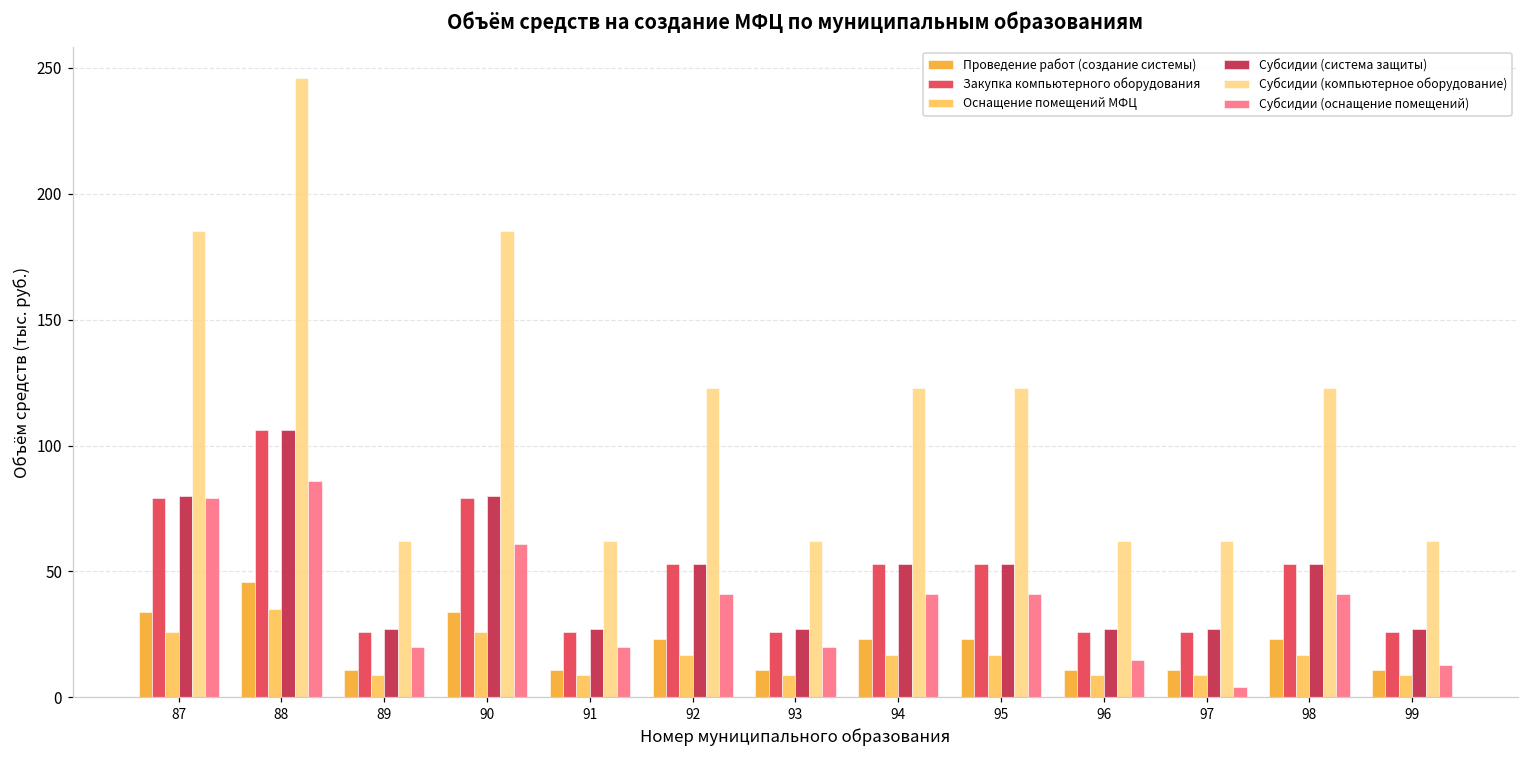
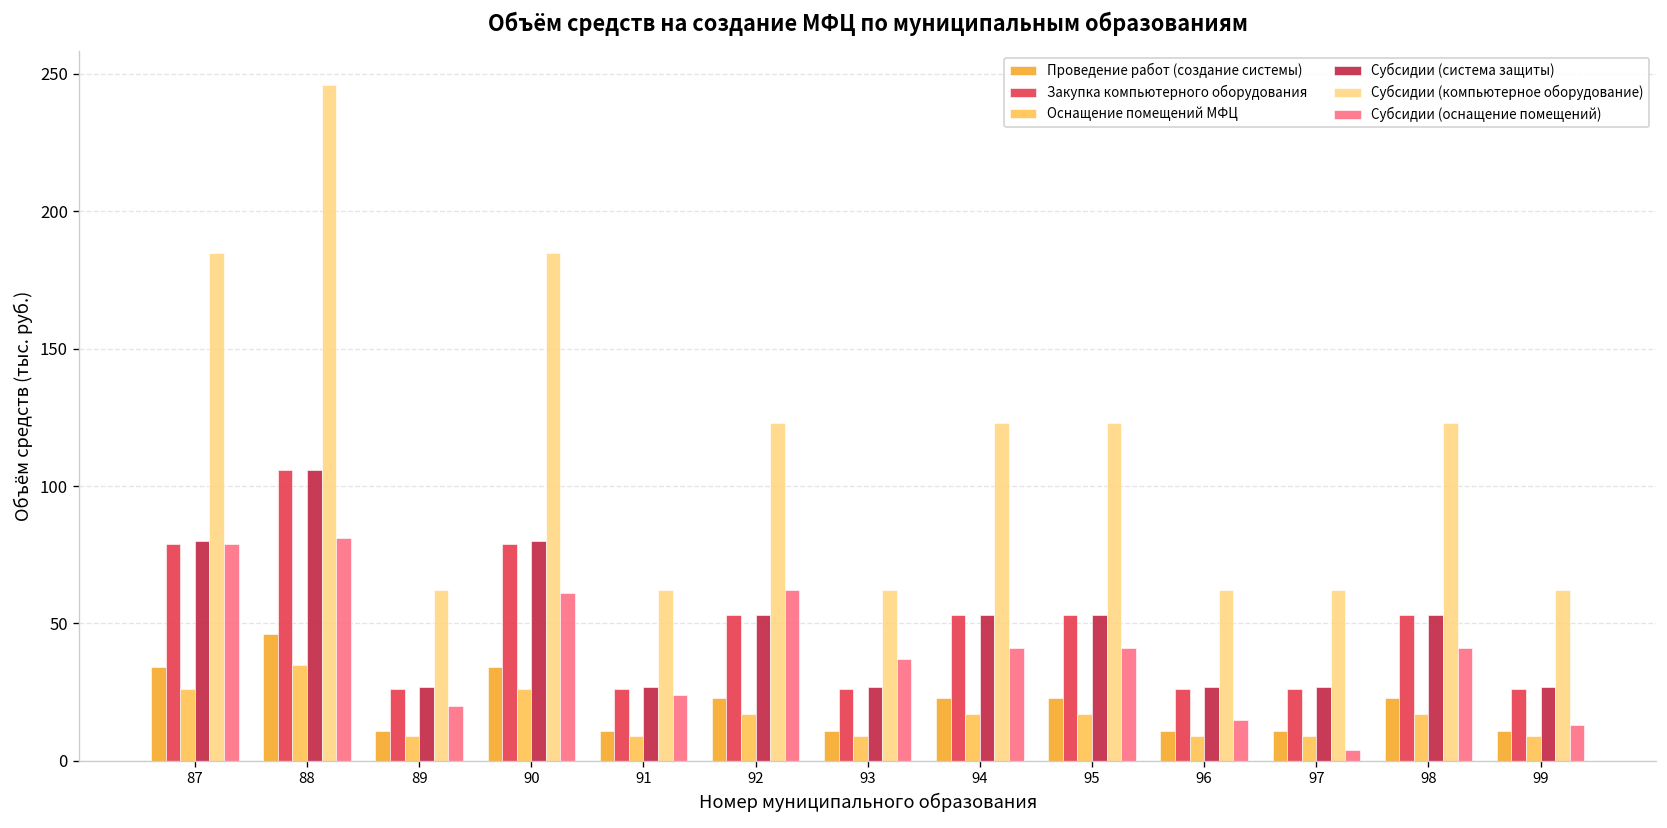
Субсидии (оснащение помещений), 88: 86 -> 81
Субсидии (оснащение помещений), 91: 20 -> 24
Субсидии (оснащение помещений), 92: 41 -> 62
Субсидии (оснащение помещений), 93: 20 -> 37
